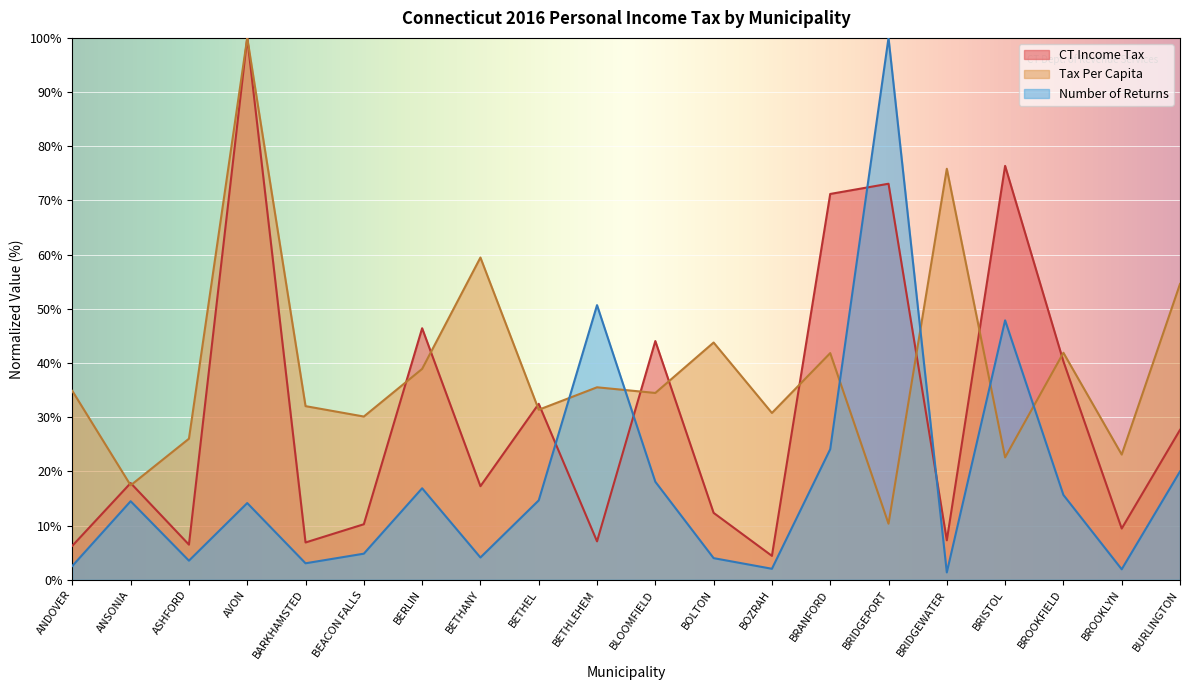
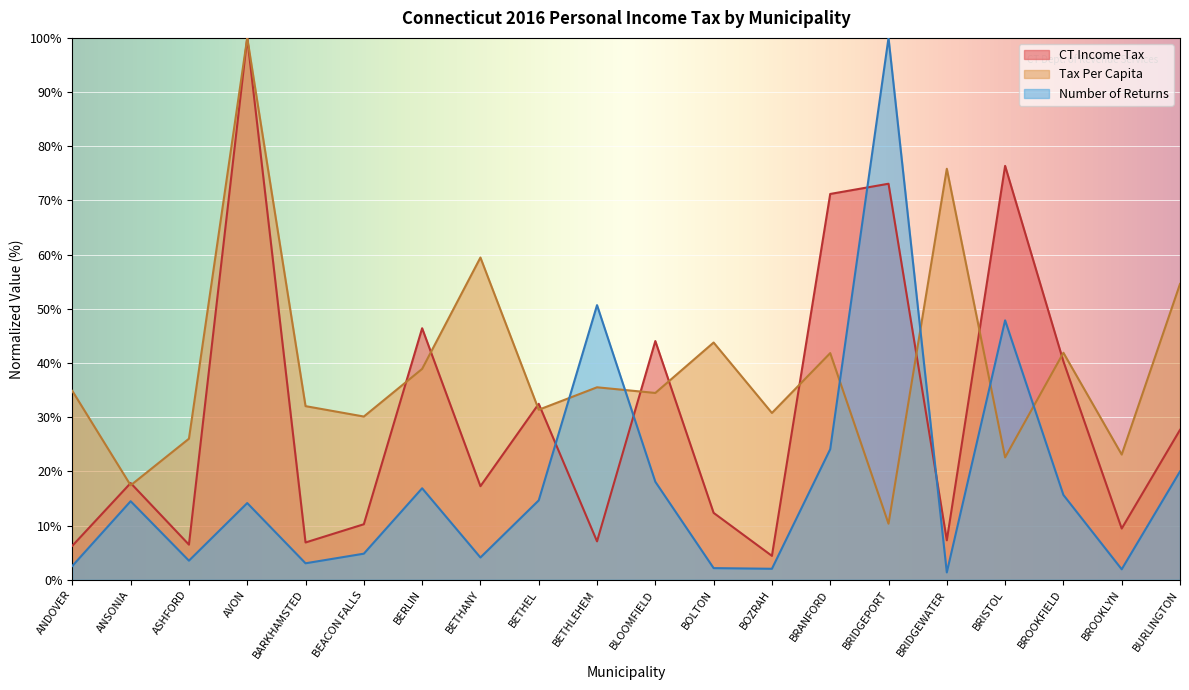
Number of Returns, BOLTON: 4% -> 2%
